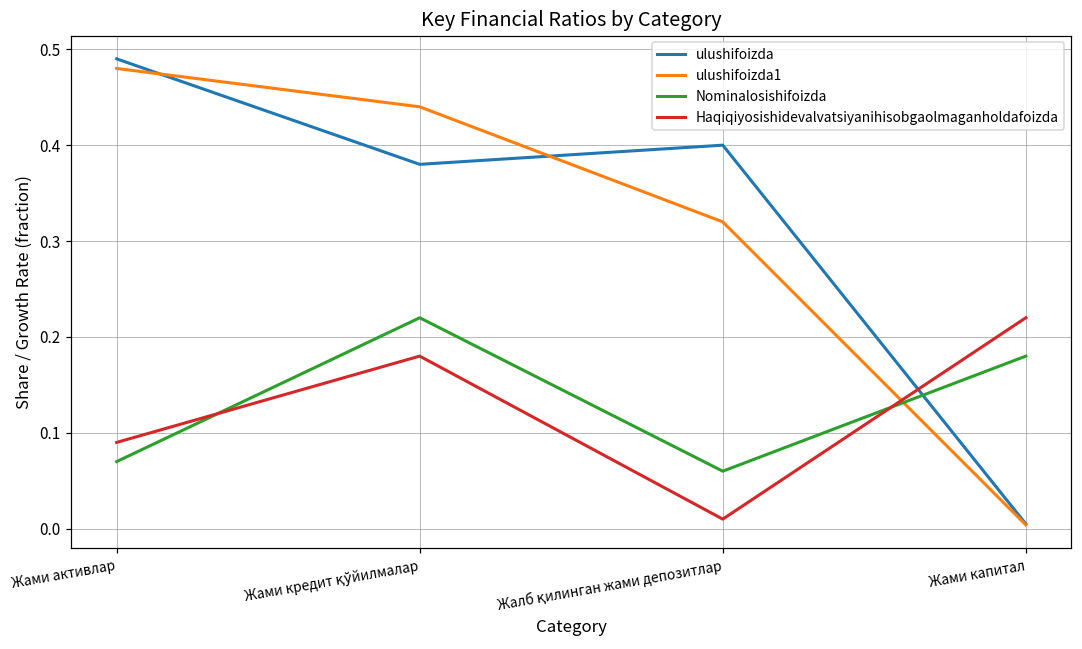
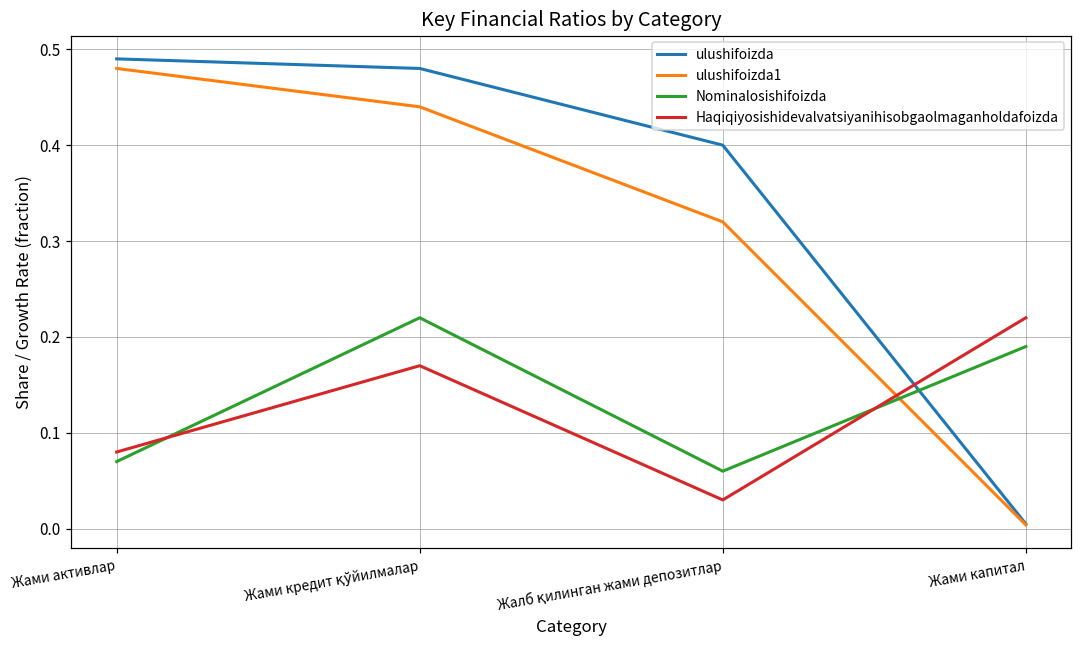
Haqiqiyosishidevalvatsiyanihisobgaolmaganholdafoizda, Жами активлар: 0.09 -> 0.08
ulushifoizda, Жами кредит қўйилмалар: 0.38 -> 0.48
Haqiqiyosishidevalvatsiyanihisobgaolmaganholdafoizda, Жами кредит қўйилмалар: 0.18 -> 0.17
Haqiqiyosishidevalvatsiyanihisobgaolmaganholdafoizda, Жалб қилинган жами депозитлар: 0.01 -> 0.03
Nominalosishifoizda, Жами капитал: 0.18 -> 0.19
